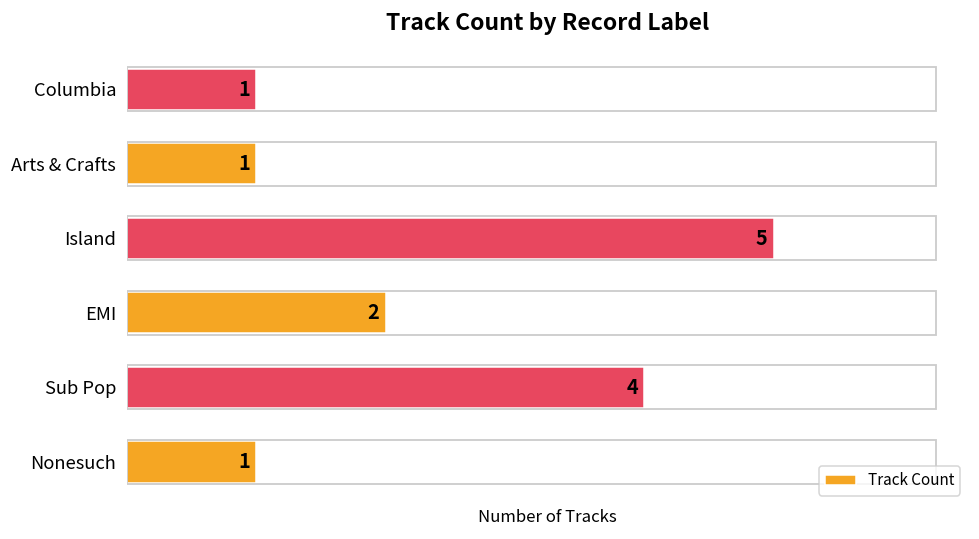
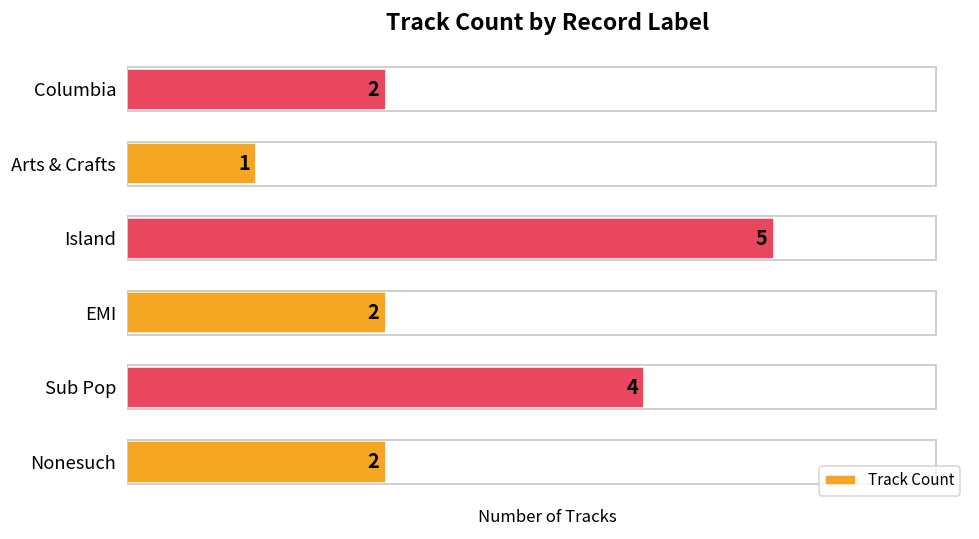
Columbia: 1 -> 2
Nonesuch: 1 -> 2
